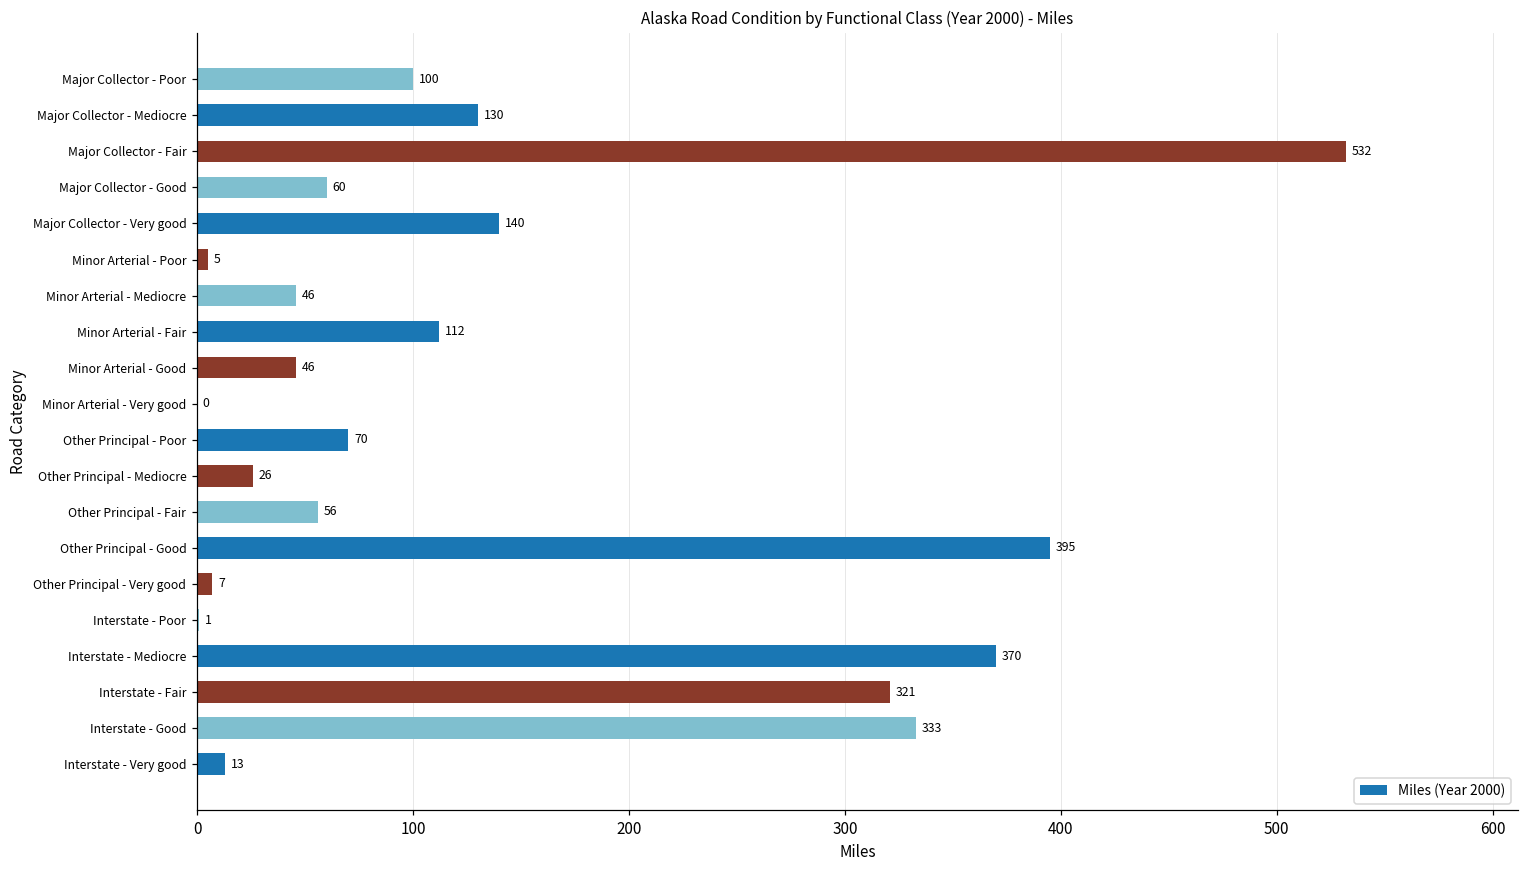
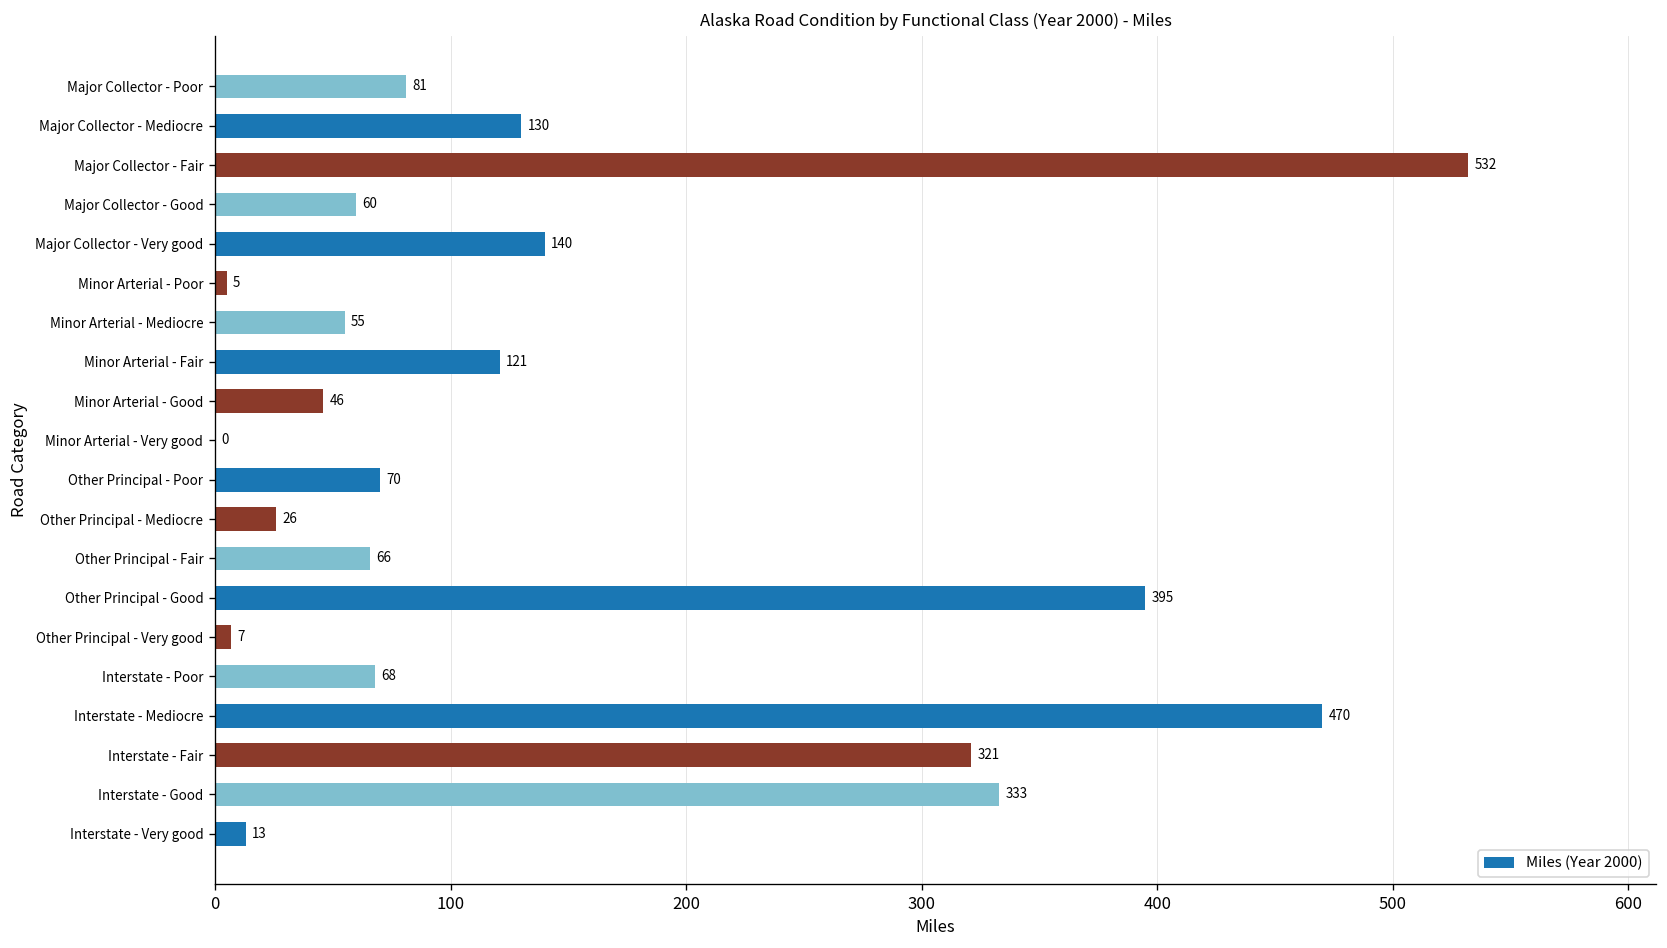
Major Collector - Poor: 100 -> 81
Minor Arterial - Mediocre: 46 -> 55
Minor Arterial - Fair: 112 -> 121
Other Principal - Fair: 56 -> 66
Interstate - Poor: 1 -> 68
Interstate - Mediocre: 370 -> 470
